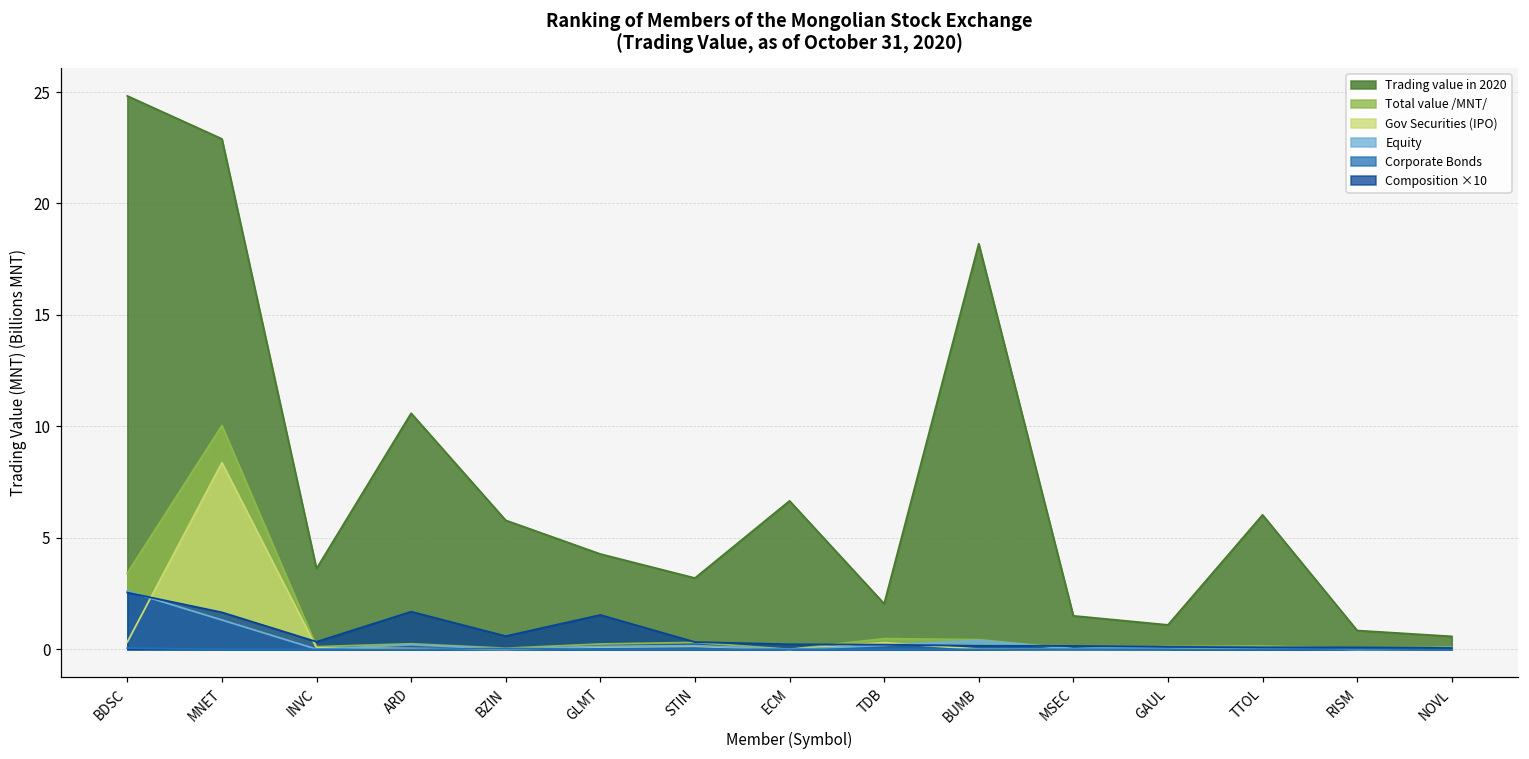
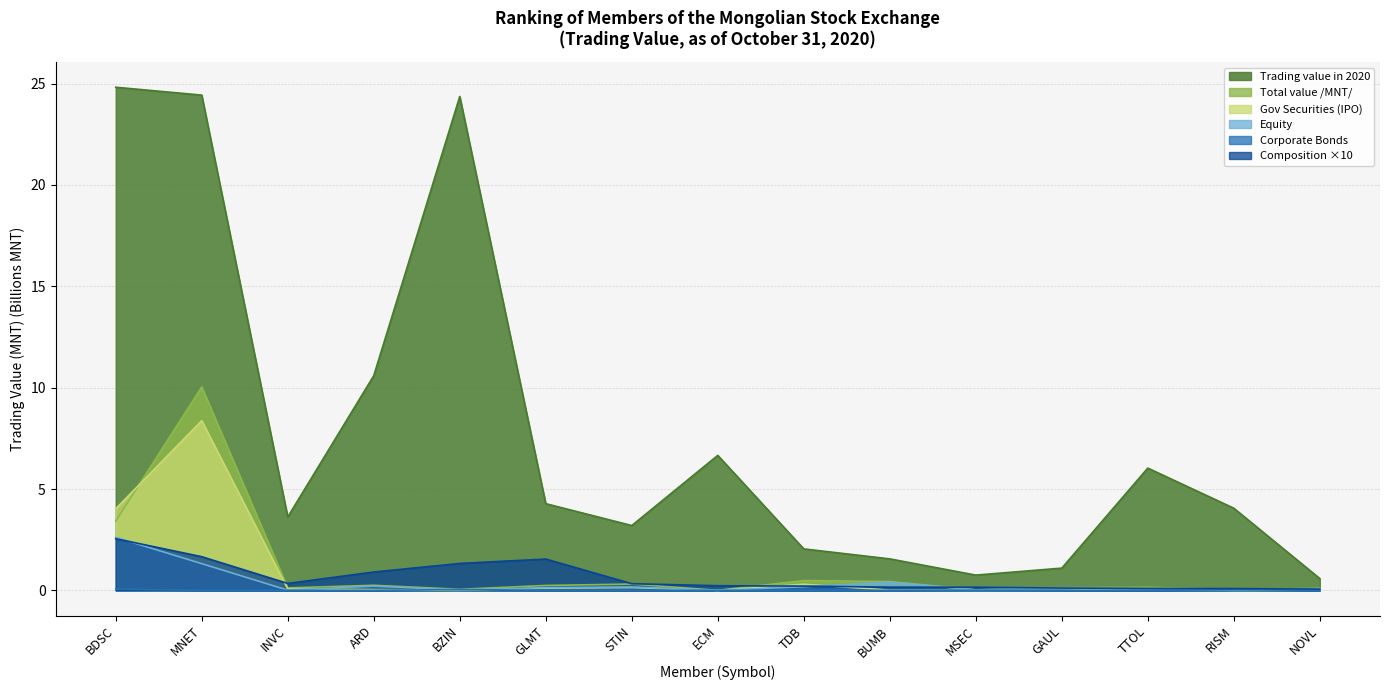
Gov Securities (IPO), BDSC: 0.3 -> 4.0
Trading value in 2020, MNET: 22.9 -> 24.4
Composition ×10, ARD: 1.7 -> 0.9
Trading value in 2020, BZIN: 5.8 -> 24.4
Composition ×10, BZIN: 0.6 -> 1.3
Trading value in 2020, BUMB: 18.2 -> 1.6
Trading value in 2020, MSEC: 1.5 -> 0.8
Trading value in 2020, RISM: 0.8 -> 4.1
